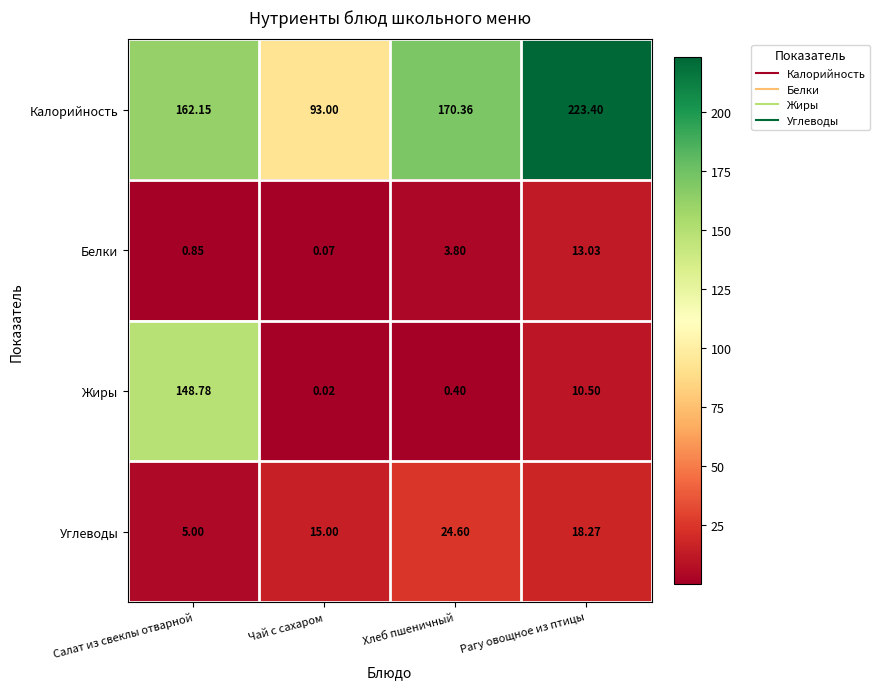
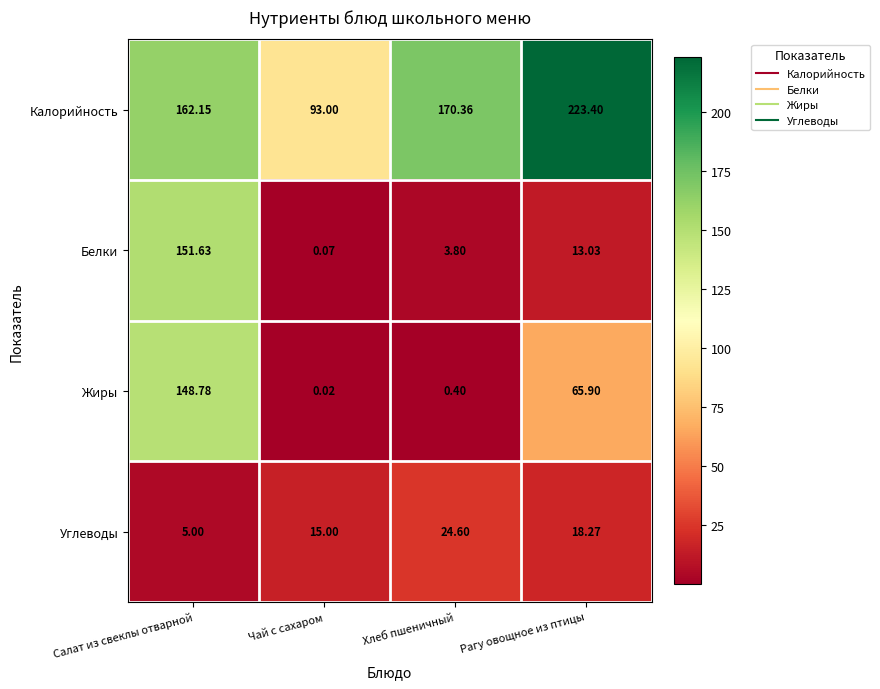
Белки, Салат из свеклы отварной: 0.85 -> 151.63
Жиры, Рагу овощное из птицы: 10.50 -> 65.90
